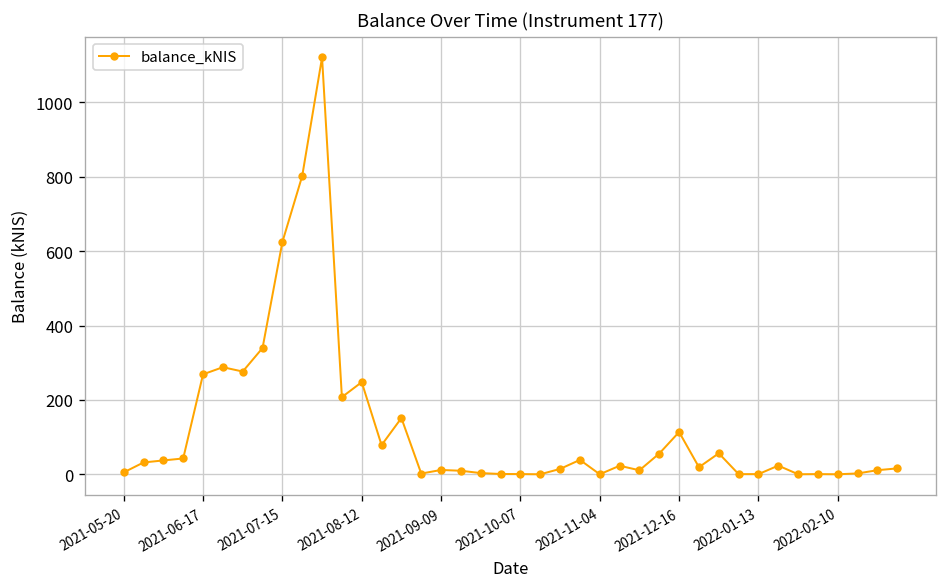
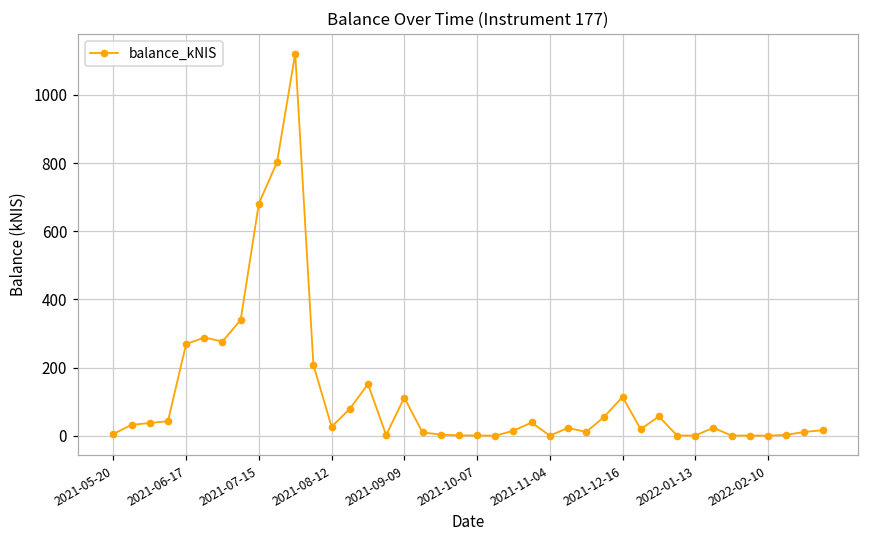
2021-07-15: 620 -> 680
2021-08-12: 250 -> 30
2021-09-09: 10 -> 110
